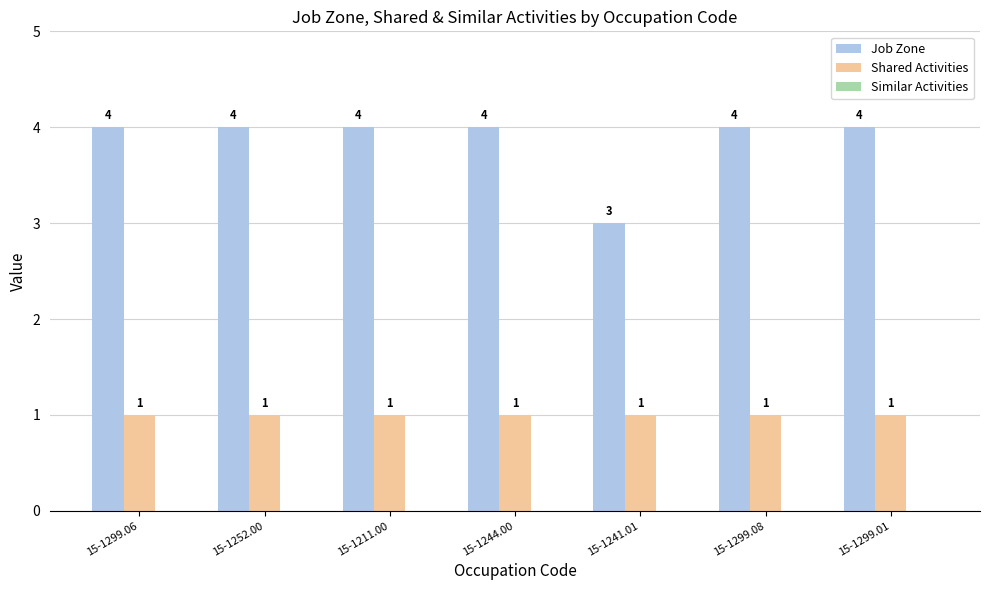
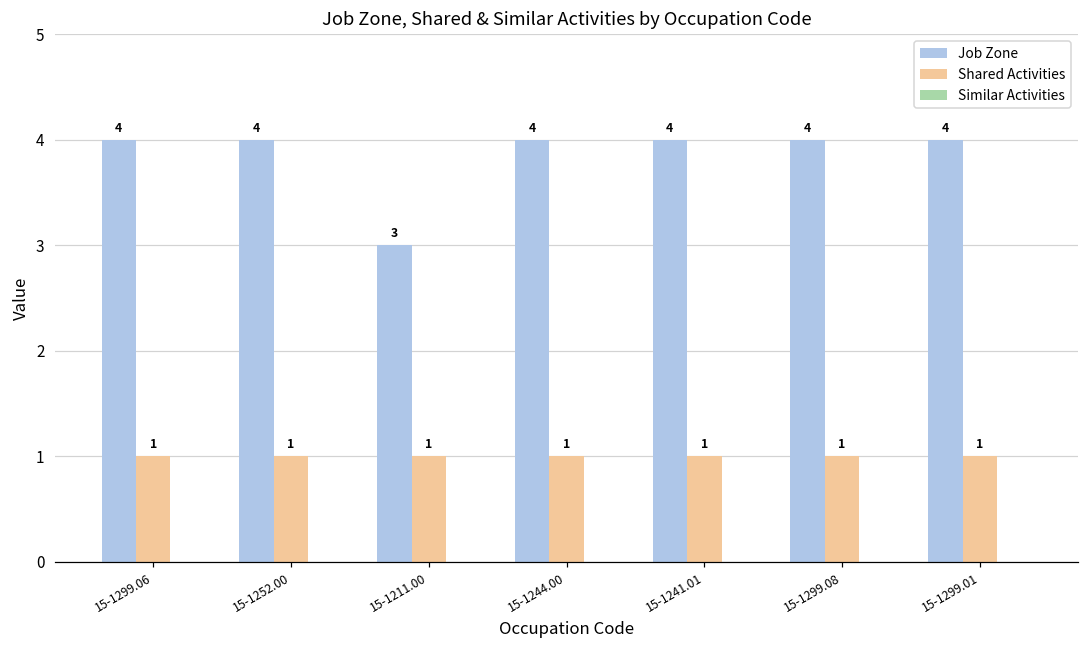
Job Zone, 15-1211.00: 4 -> 3
Job Zone, 15-1241.01: 3 -> 4
